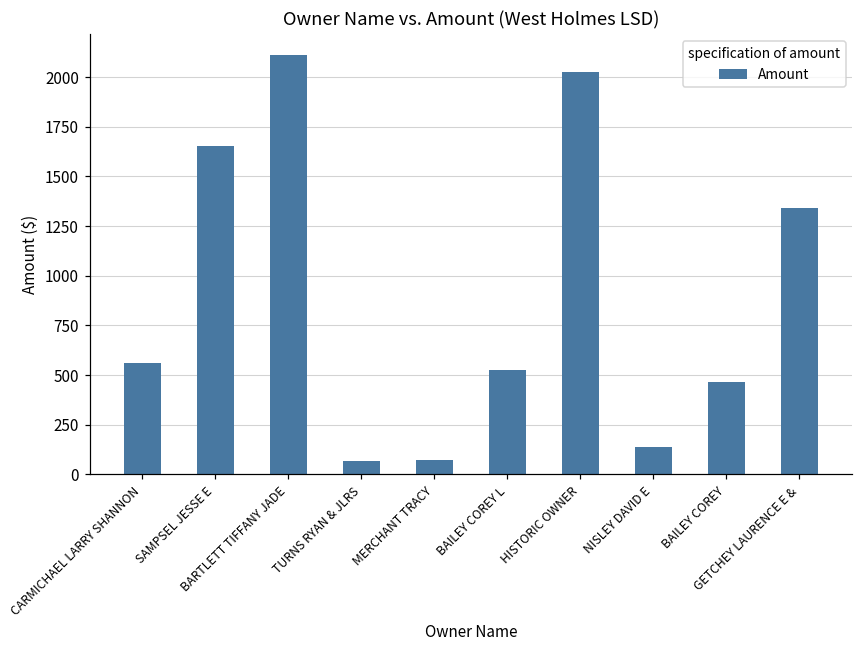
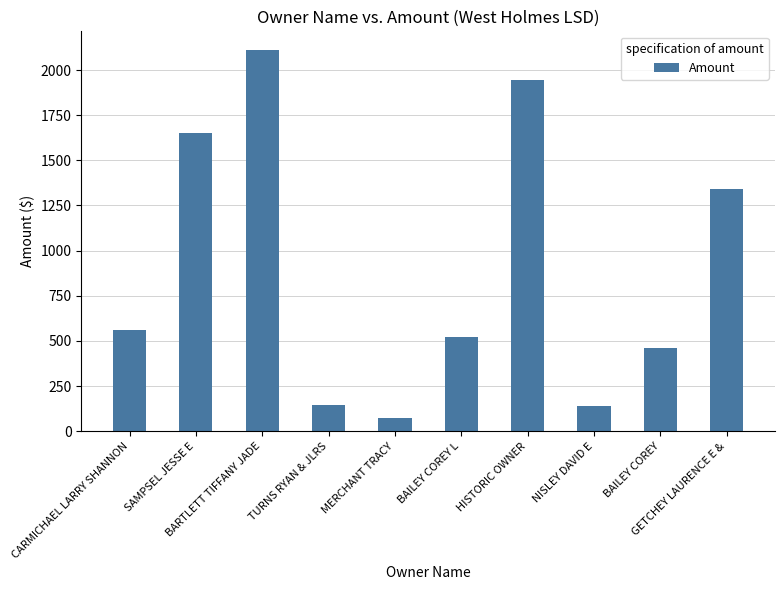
TURNS RYAN & JLRS: 70 -> 150
HISTORIC OWNER: 2030 -> 1940
